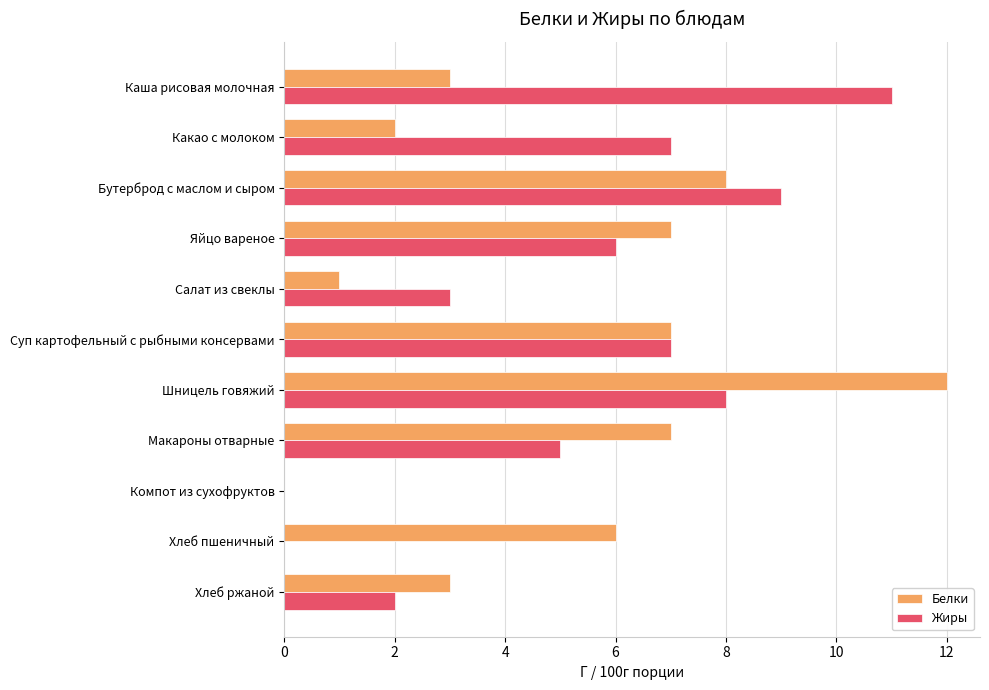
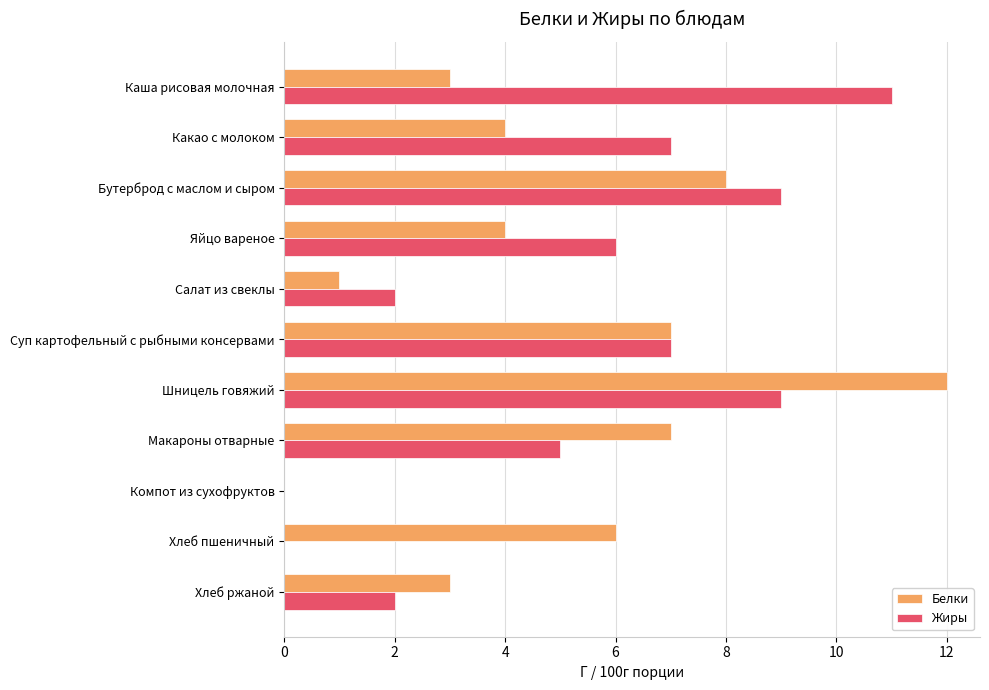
Белки, Какао с молоком: 2 -> 4
Белки, Яйцо вареное: 7 -> 4
Жиры, Салат из свеклы: 3 -> 2
Жиры, Шницель говяжий: 8 -> 9
